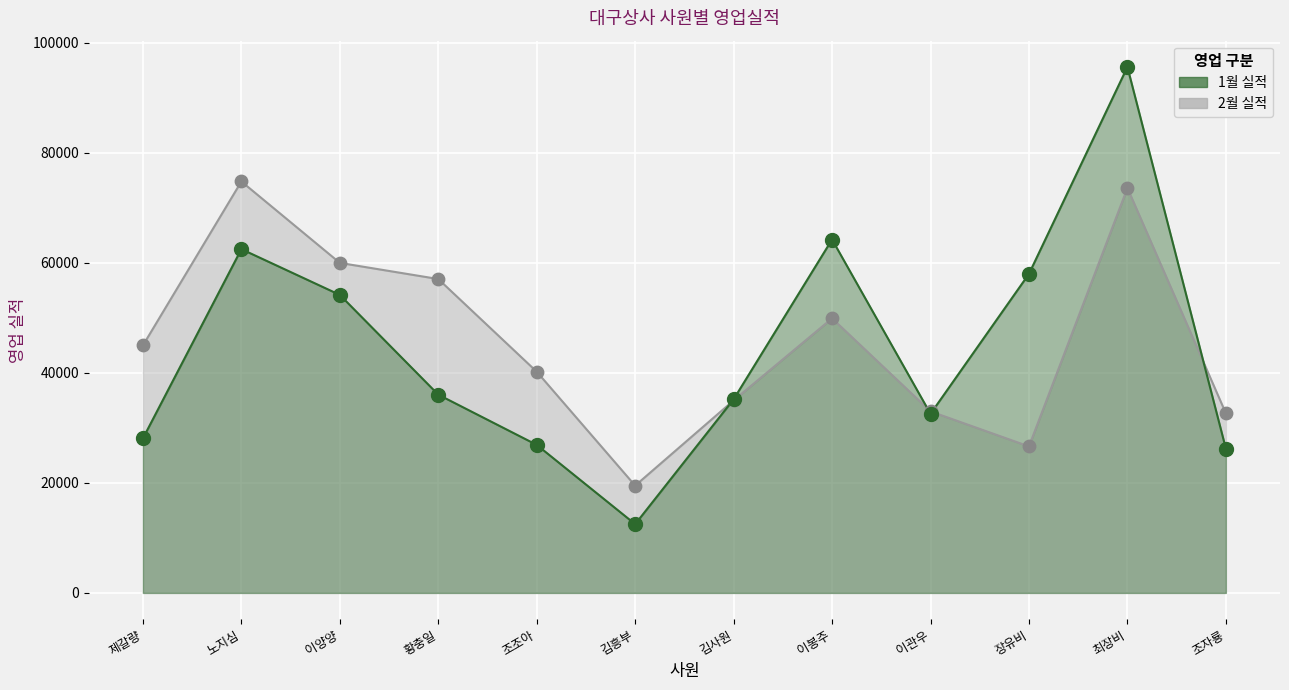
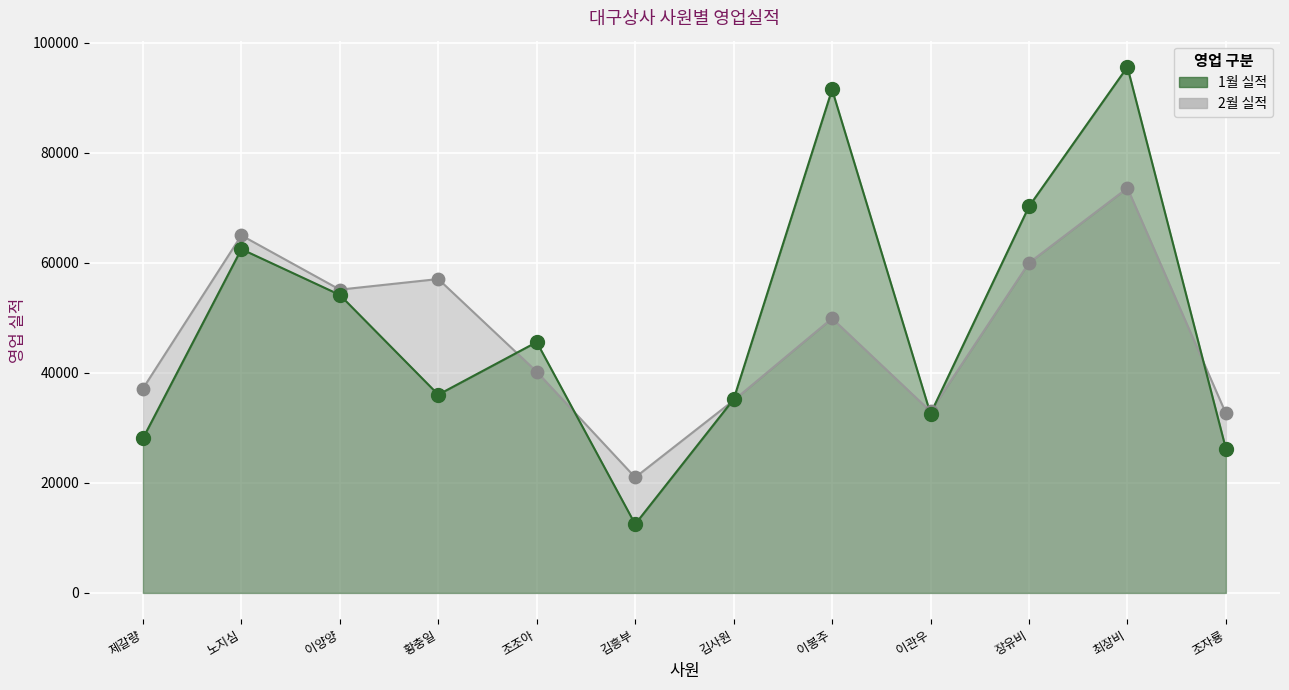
2월 실적, 제갈량: 45000 -> 37000
2월 실적, 노지심: 75000 -> 65000
2월 실적, 이양양: 60000 -> 55000
1월 실적, 조조아: 27000 -> 46000
2월 실적, 김흥부: 20000 -> 21000
1월 실적, 이봉주: 64000 -> 92000
2월 실적, 장유비: 27000 -> 60000
1월 실적, 장유비: 58000 -> 70000
